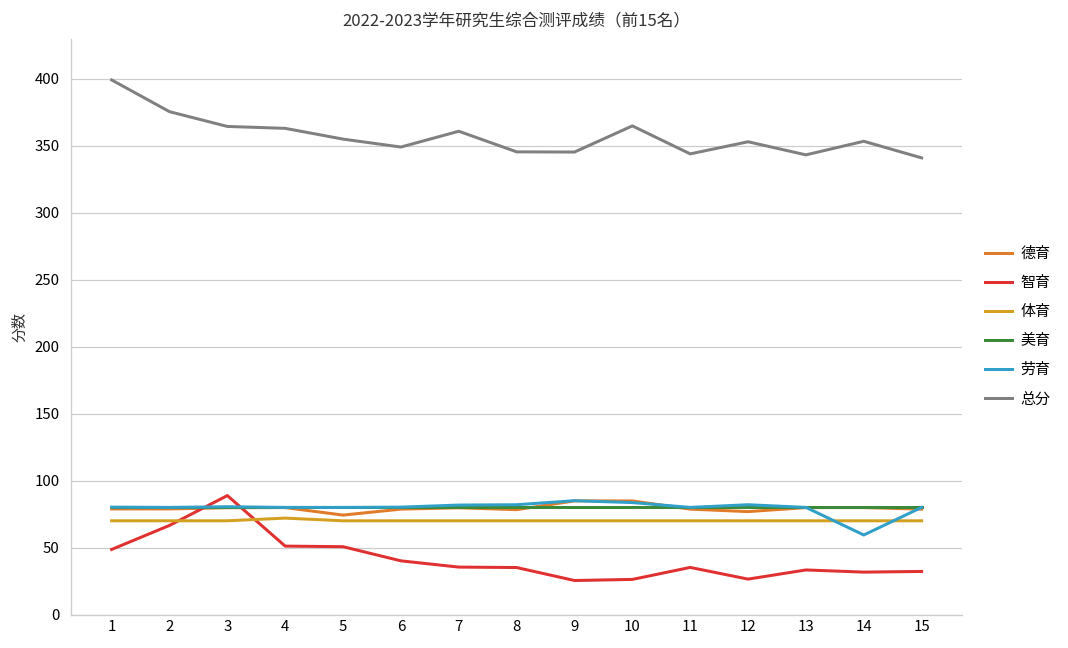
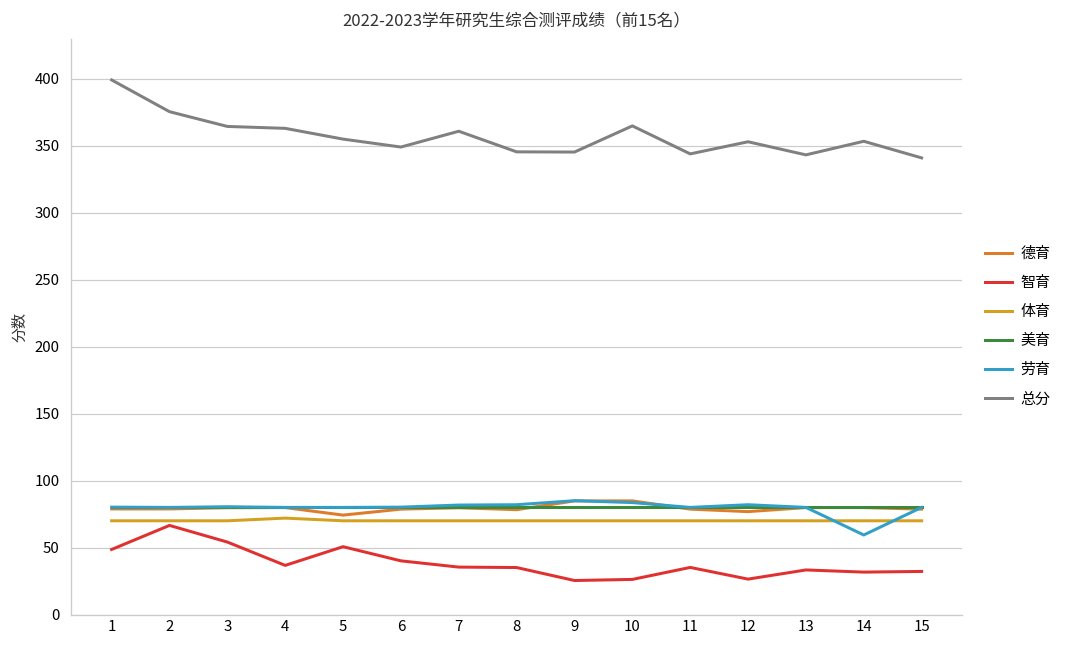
智育, 3: 89 -> 54
智育, 4: 51 -> 37
